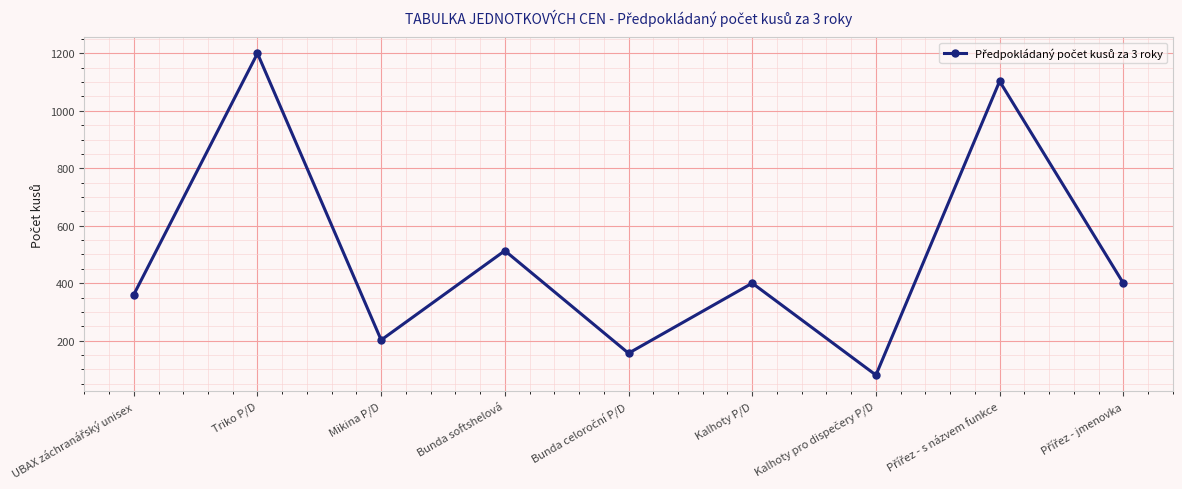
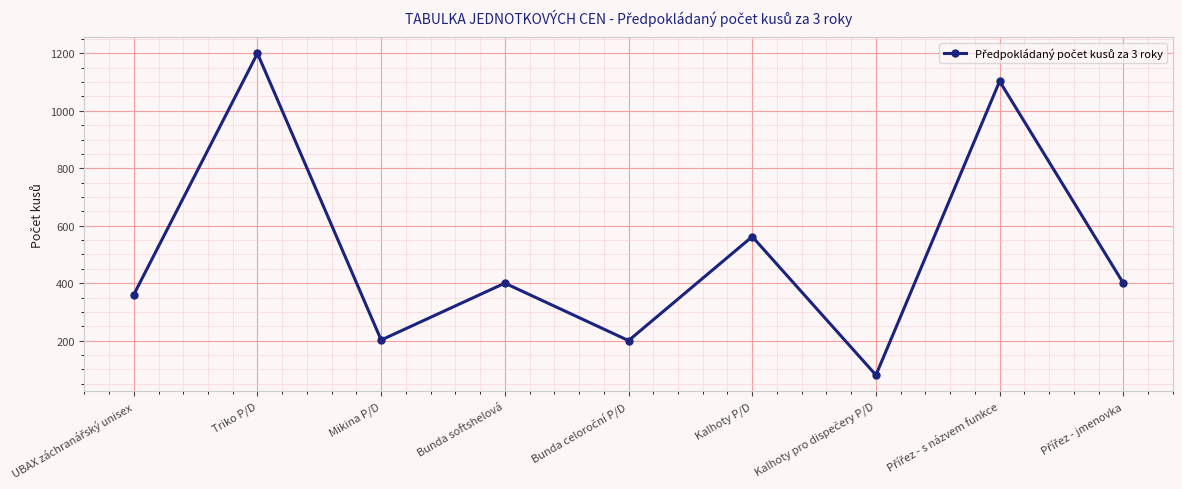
Bunda softshelová: 510 -> 400
Bunda celoroční P/D: 160 -> 200
Kalhoty P/D: 400 -> 560
